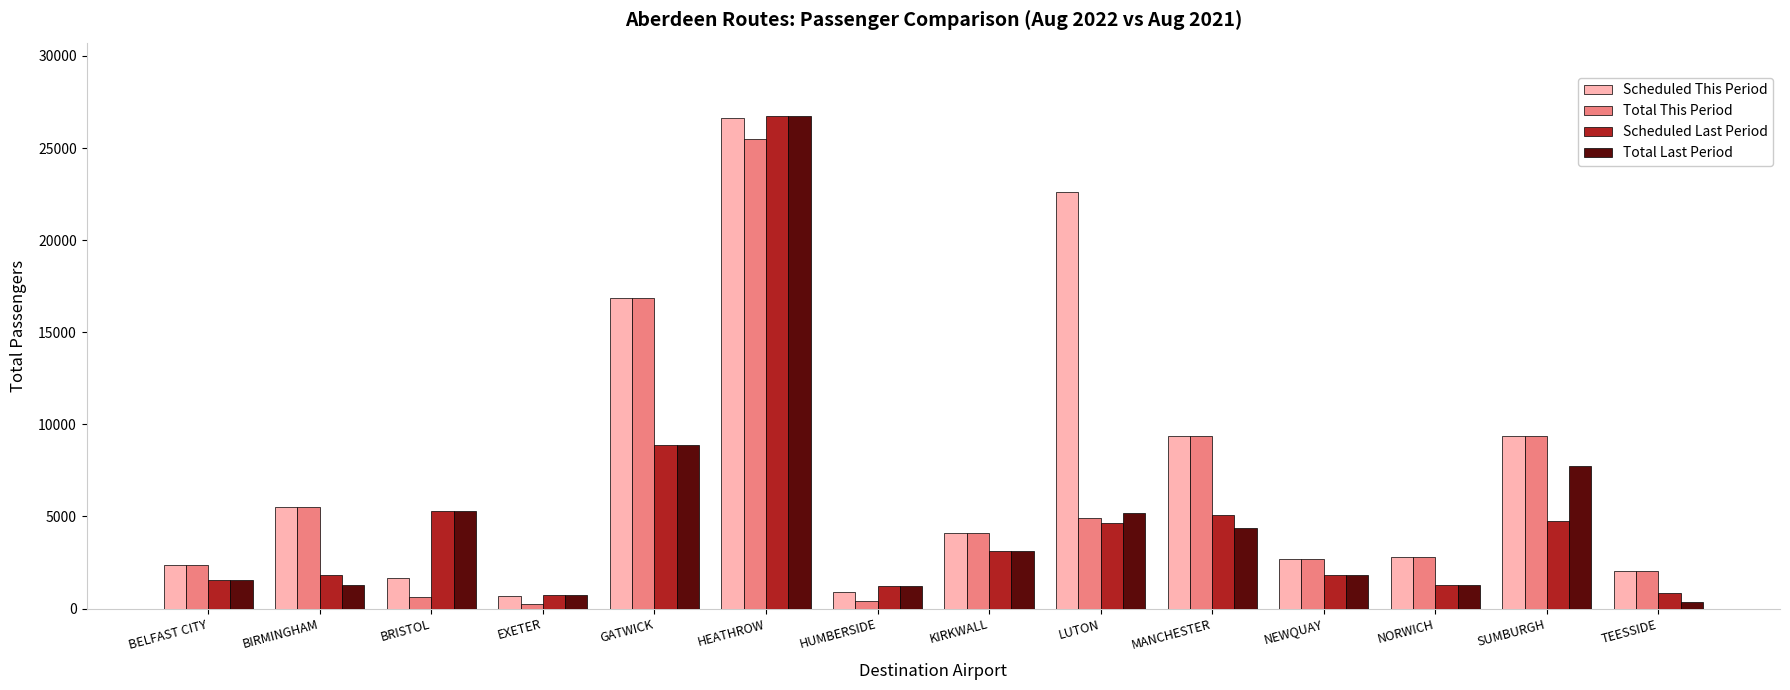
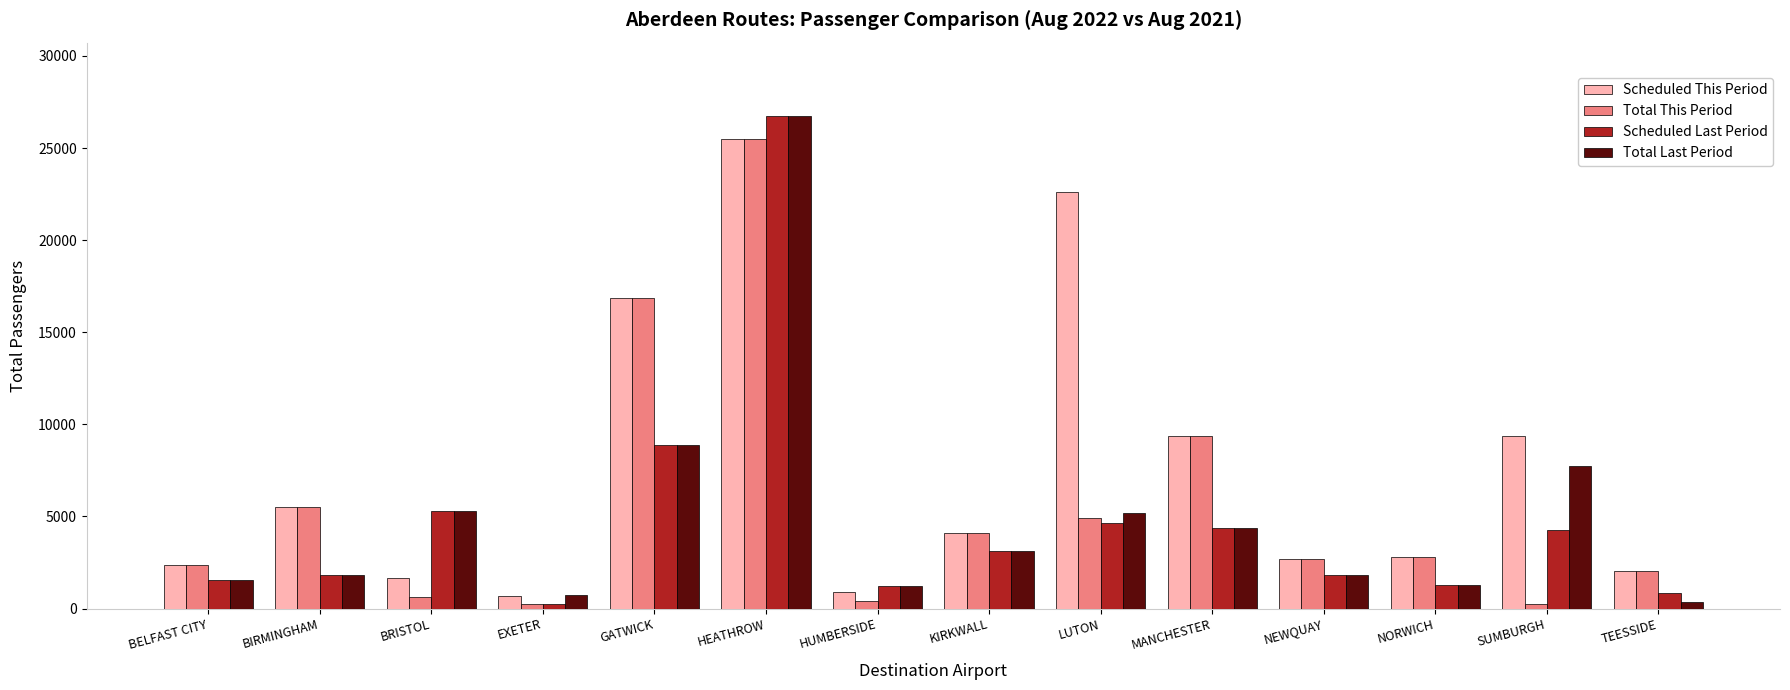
Total Last Period, BIRMINGHAM: 1300 -> 1800
Scheduled Last Period, EXETER: 800 -> 300
Scheduled This Period, HEATHROW: 26600 -> 25500
Scheduled Last Period, MANCHESTER: 5100 -> 4400
Total This Period, SUMBURGH: 9400 -> 200
Scheduled Last Period, SUMBURGH: 4700 -> 4300
